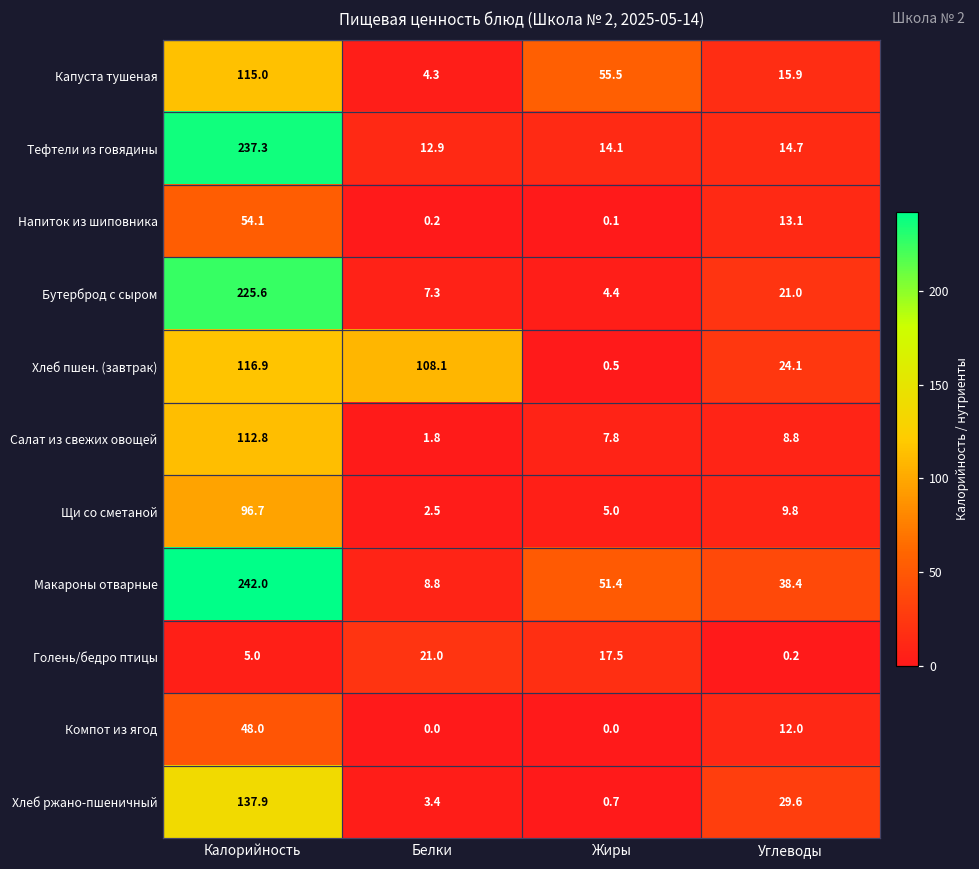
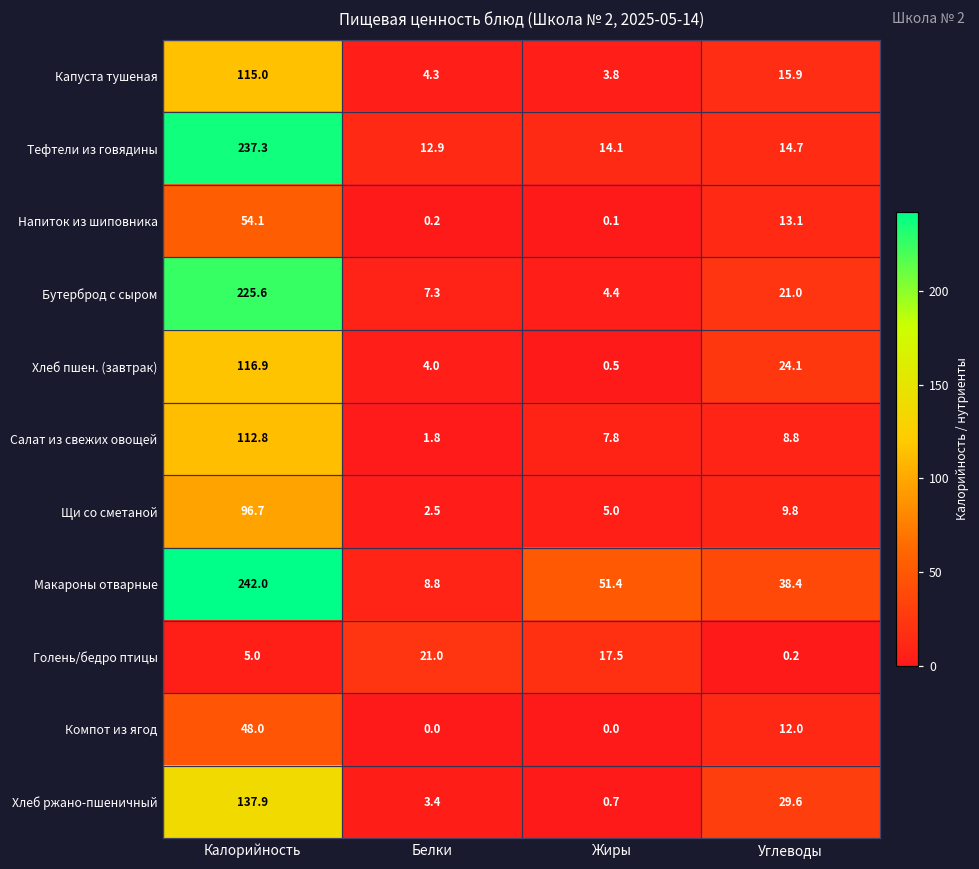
Капуста тушеная, Жиры: 55.5 -> 3.8
Хлеб пшен. (завтрак), Белки: 108.1 -> 4.0
